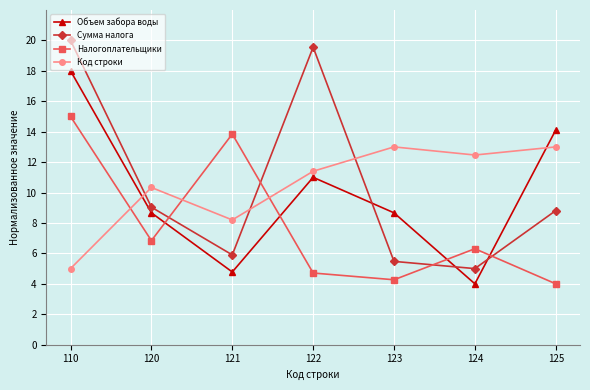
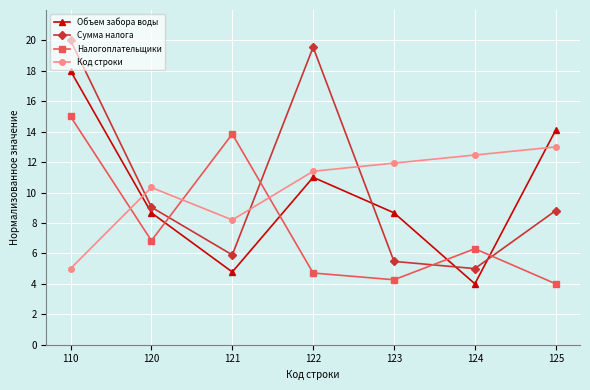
Код строки, 123: 13.0 -> 11.9
